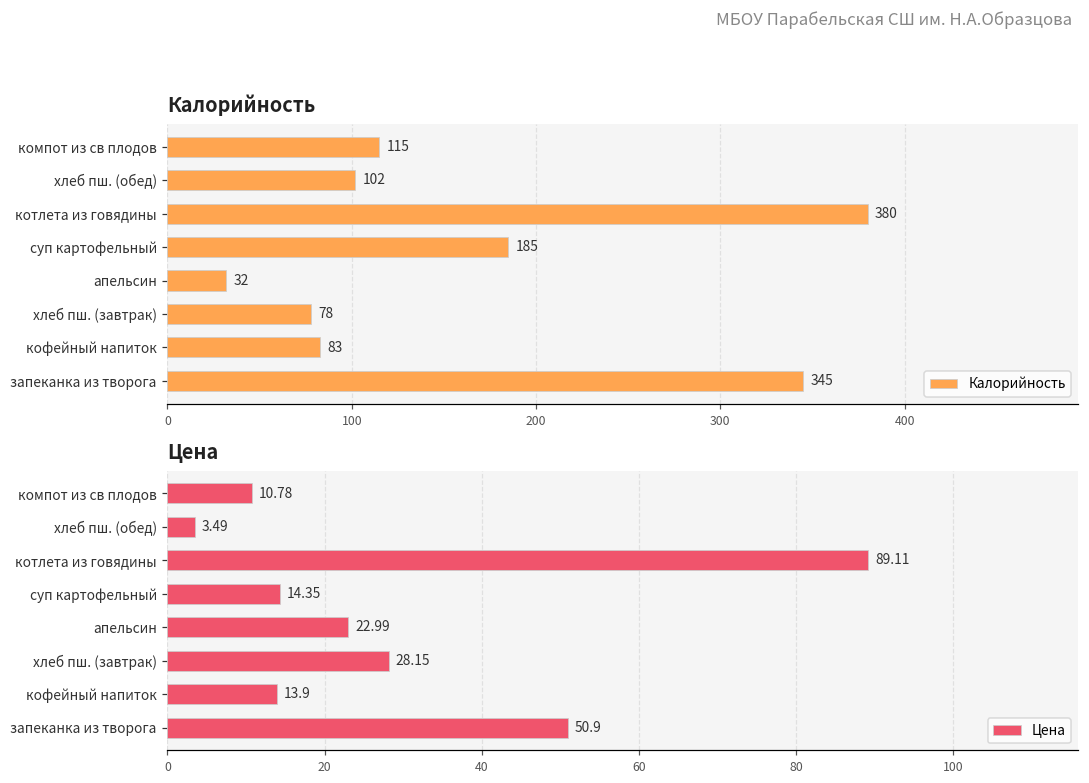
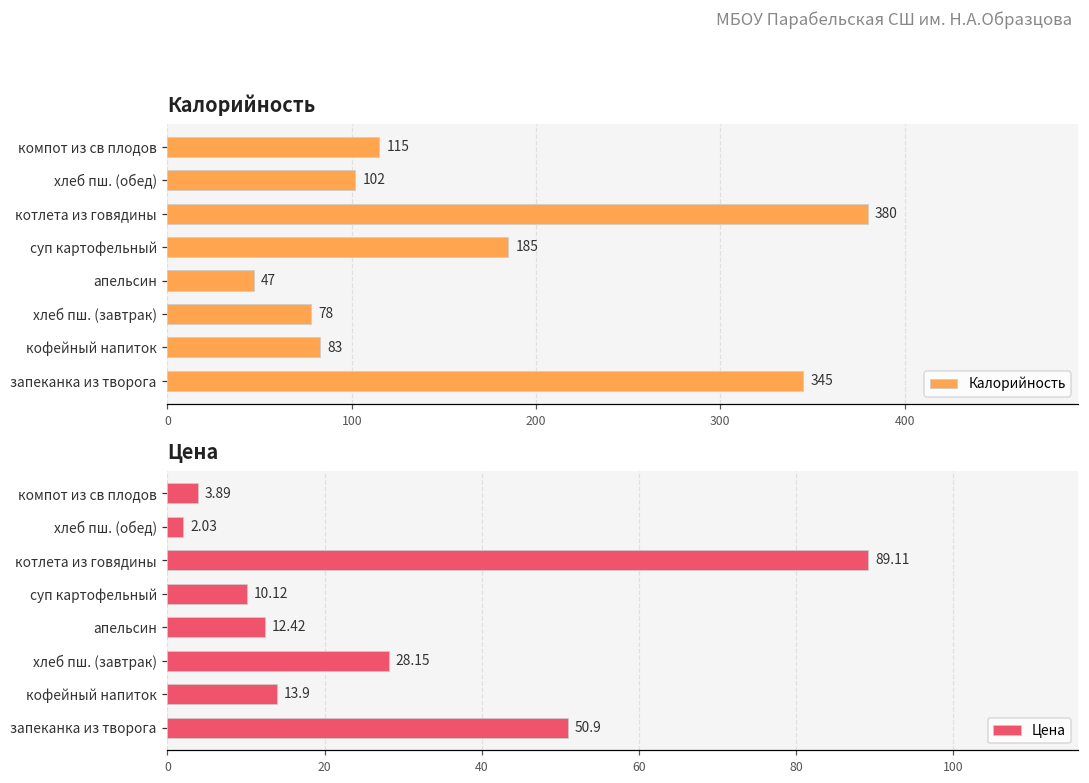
Калорийность, апельсин: 32 -> 47
Цена, компот из св плодов: 10.78 -> 3.89
Цена, хлеб пш. (обед): 3.49 -> 2.03
Цена, суп картофельный: 14.35 -> 10.12
Цена, апельсин: 22.99 -> 12.42
